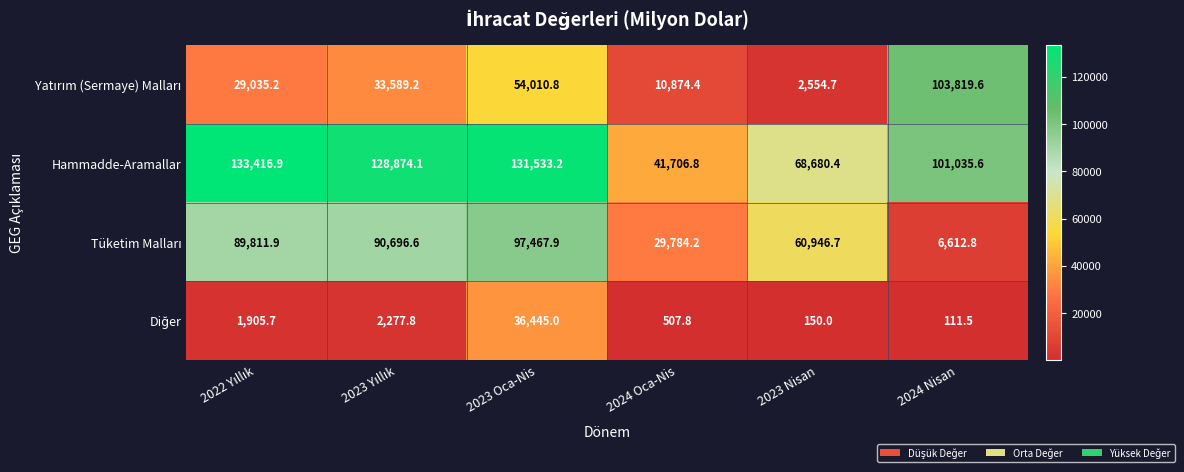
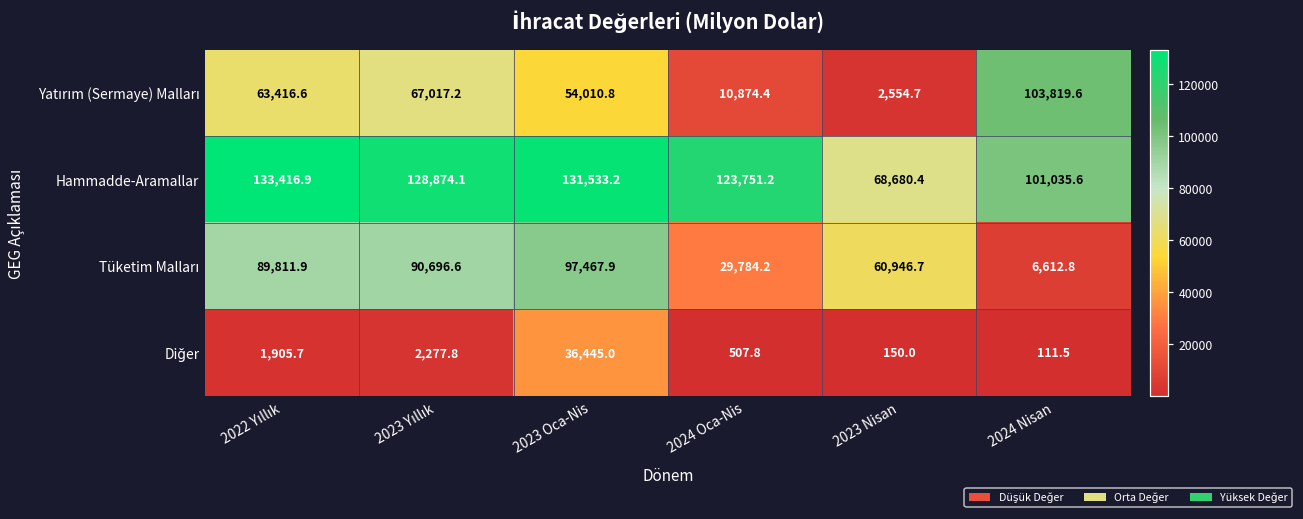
Yatırım (Sermaye) Malları, 2022 Yıllık: 29,035.2 -> 63,416.6
Yatırım (Sermaye) Malları, 2023 Yıllık: 33,589.2 -> 67,017.2
Hammadde-Aramallar, 2024 Oca-Nis: 41,706.8 -> 123,751.2
